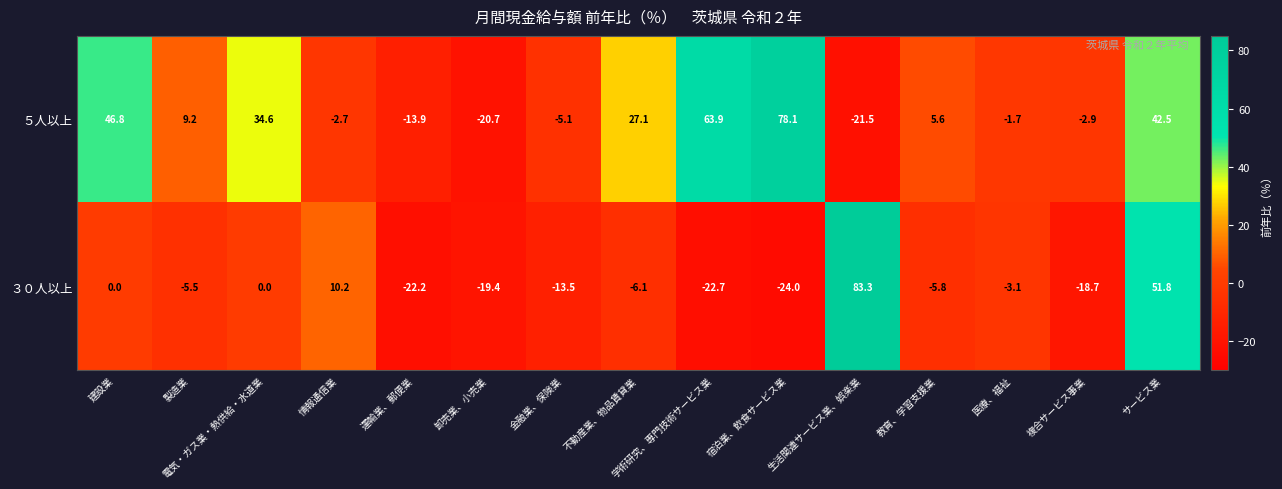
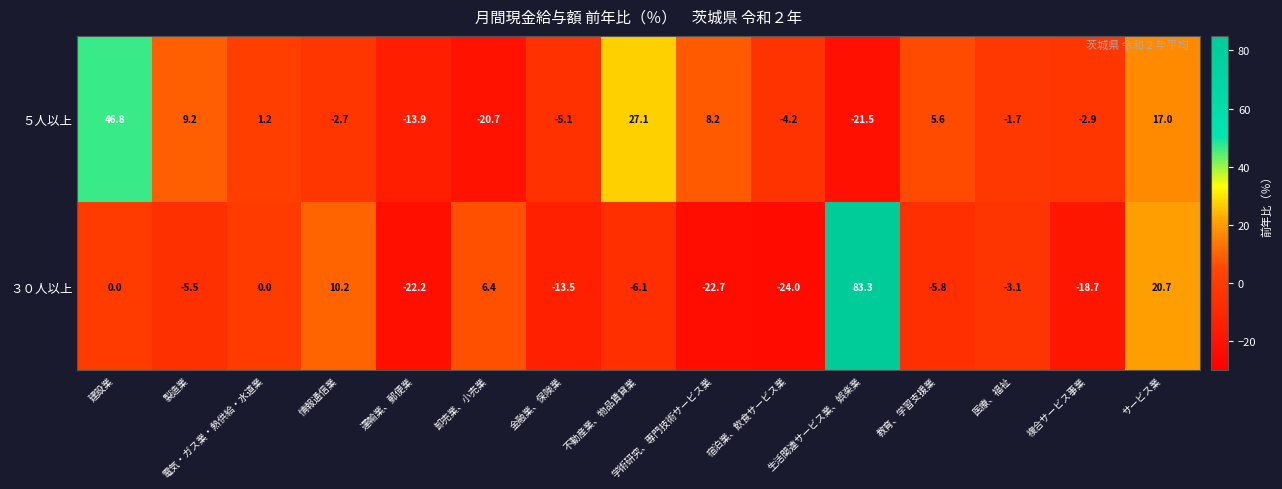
５人以上, 電気・ガス業・熱供給・水道業: 34.6 -> 1.2
５人以上, 学術研究、専門技術サービス業: 63.9 -> 8.2
５人以上, 宿泊業、飲食サービス業: 78.1 -> -4.2
５人以上, サービス業: 42.5 -> 17.0
３０人以上, 卸売業、小売業: -19.4 -> 6.4
３０人以上, サービス業: 51.8 -> 20.7
